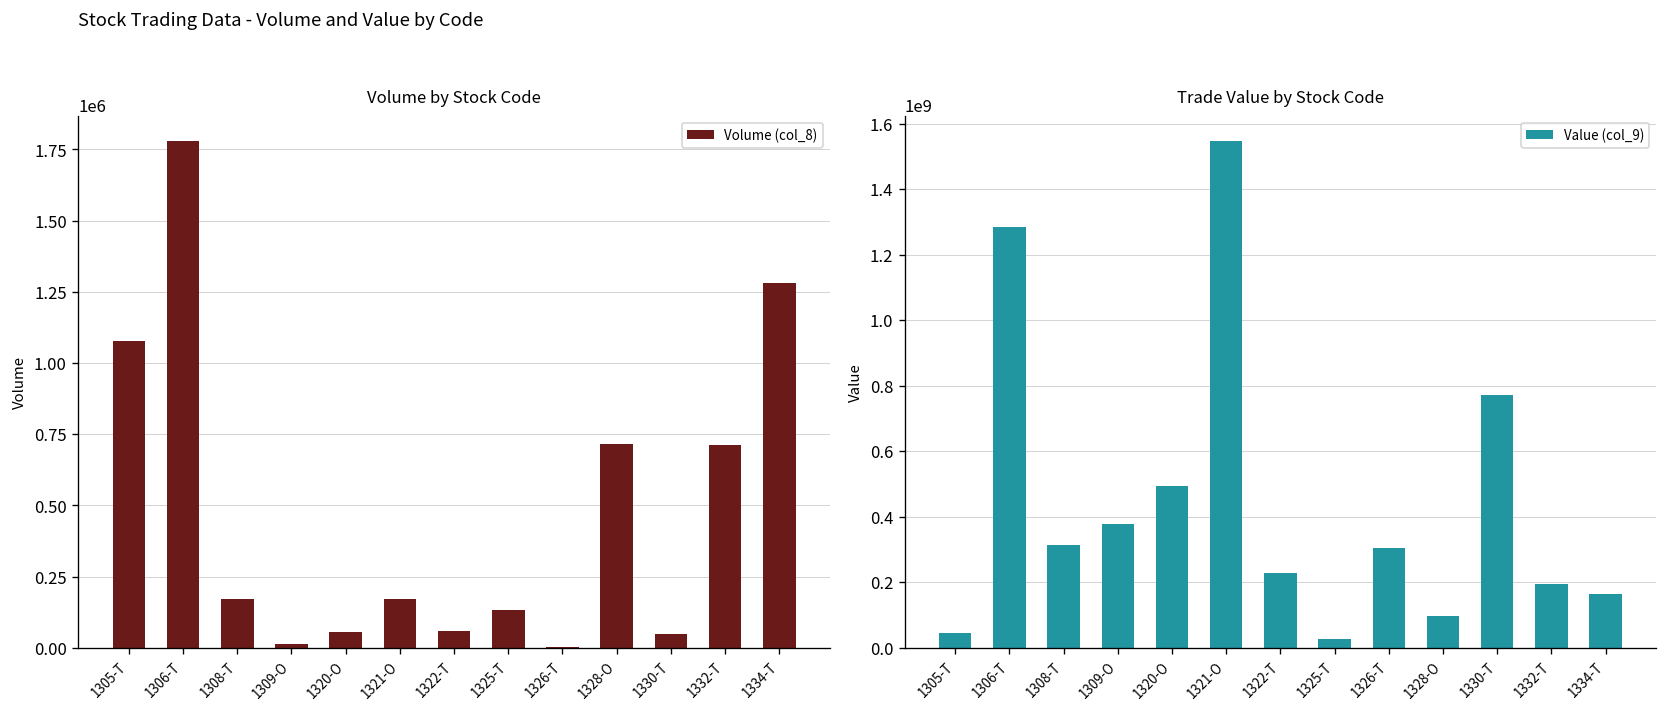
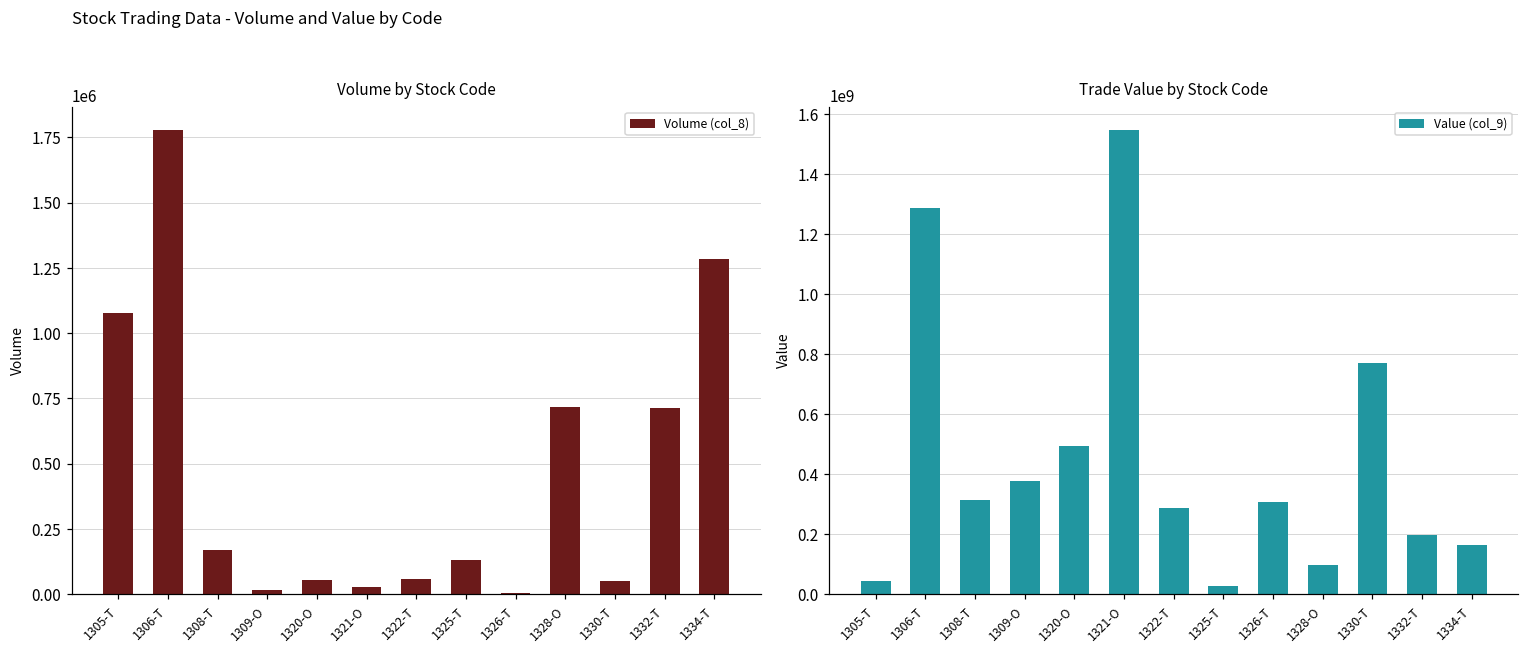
Volume by Stock Code, 1321-O: 170000 -> 30000
Trade Value by Stock Code, 1322-T: 230000000 -> 290000000
